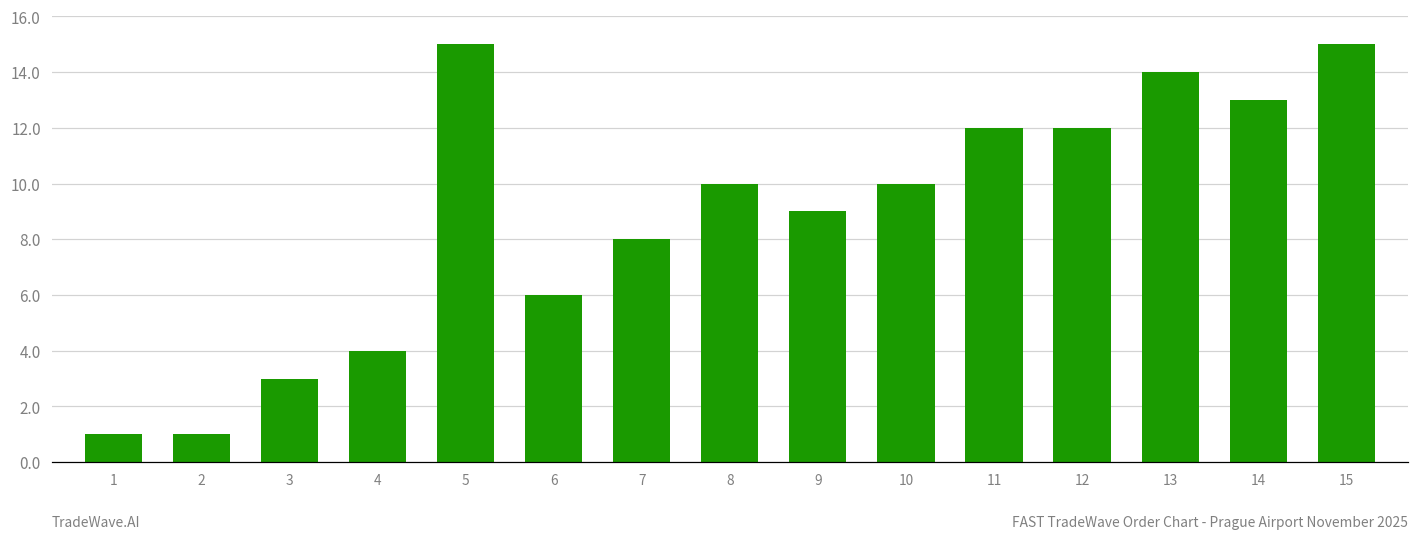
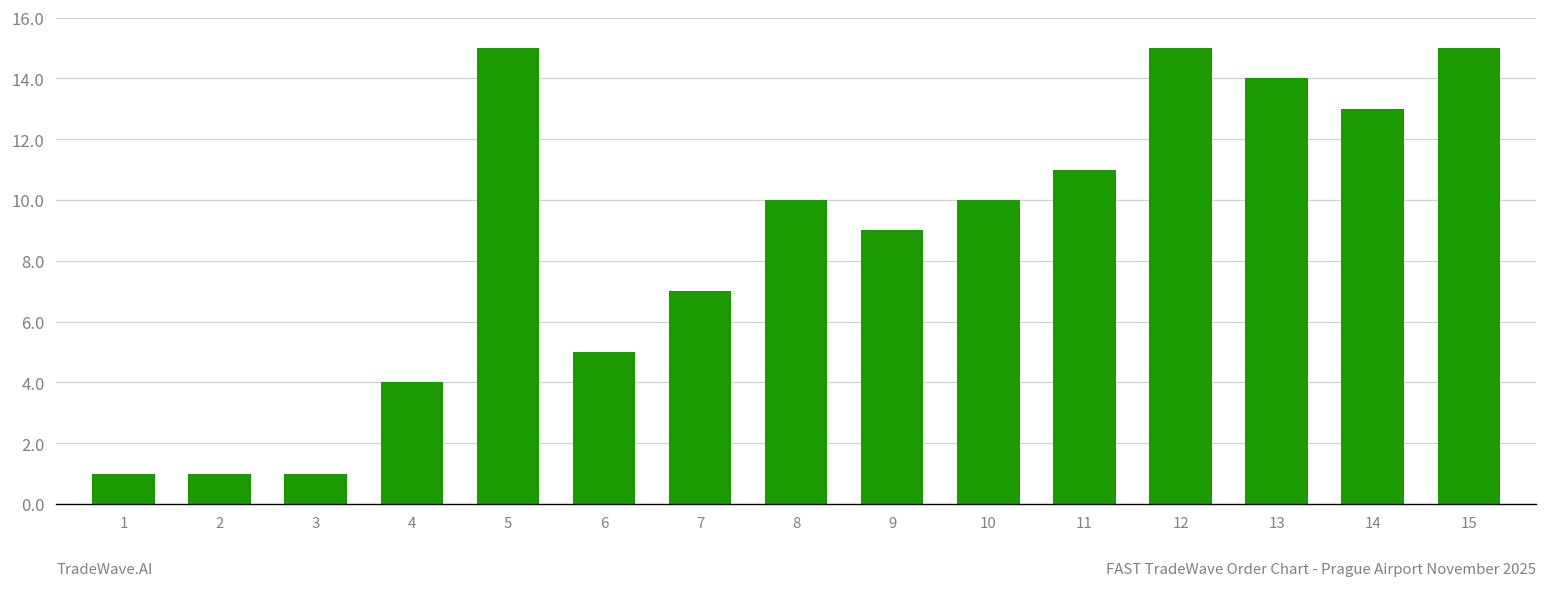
3: 3 -> 1
6: 6 -> 5
7: 8 -> 7
11: 12 -> 11
12: 12 -> 15
